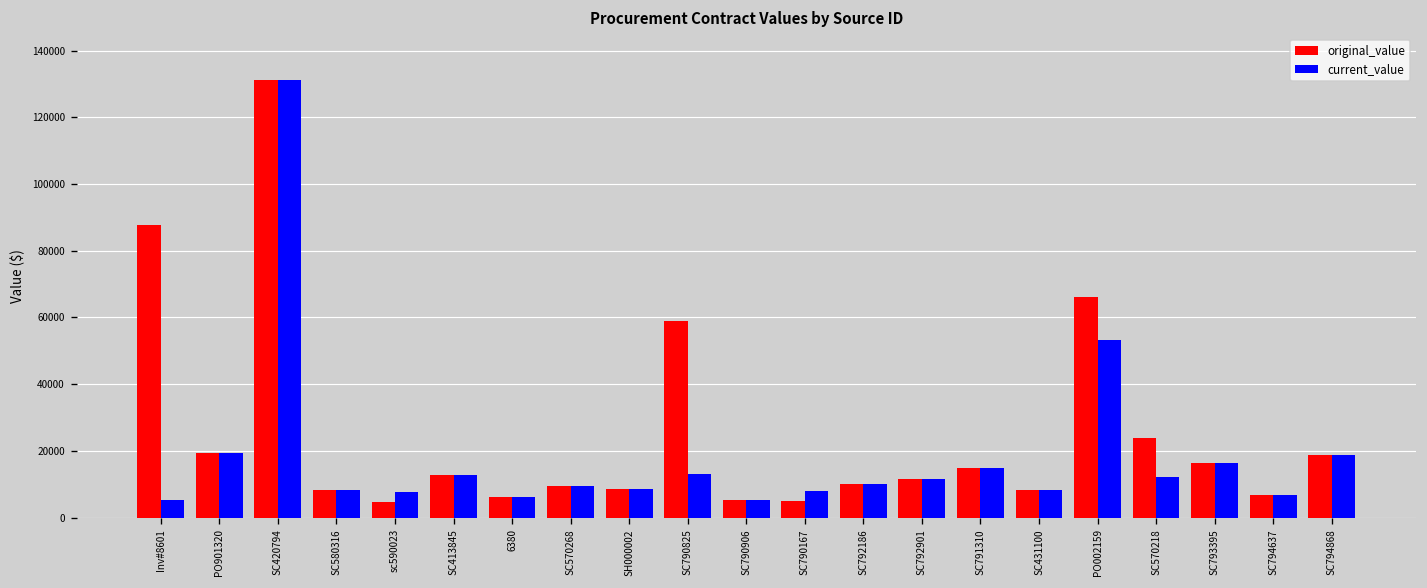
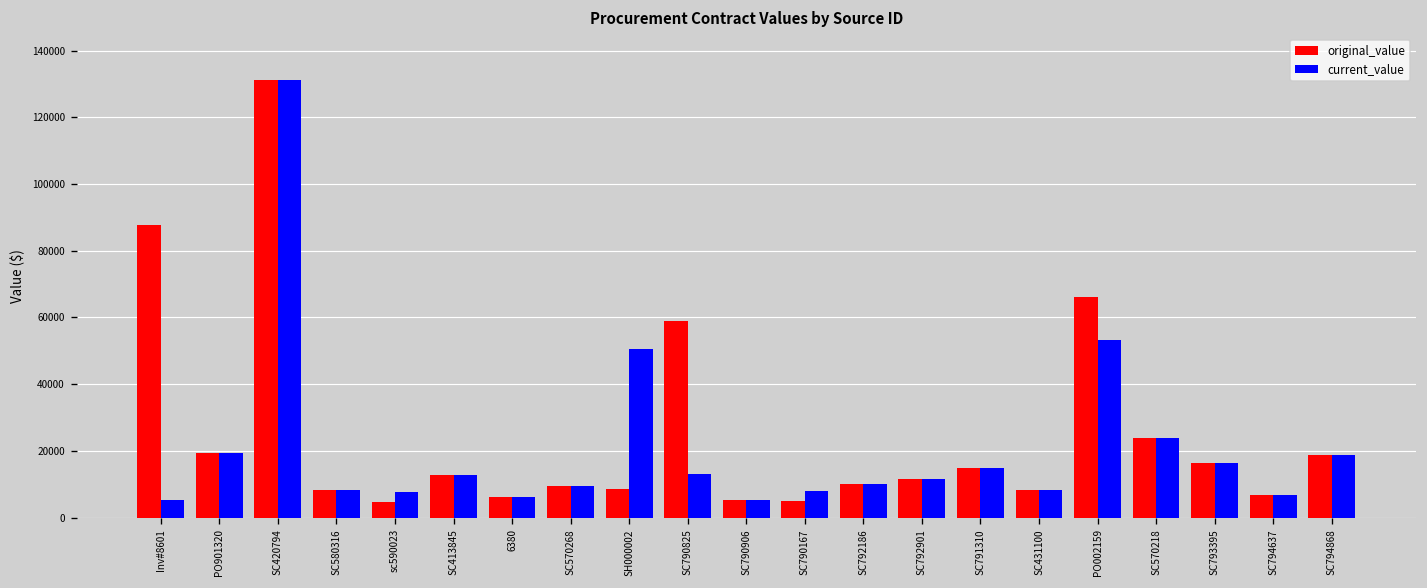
current_value, SH000002: 8000 -> 51000
current_value, SC570218: 12000 -> 24000
